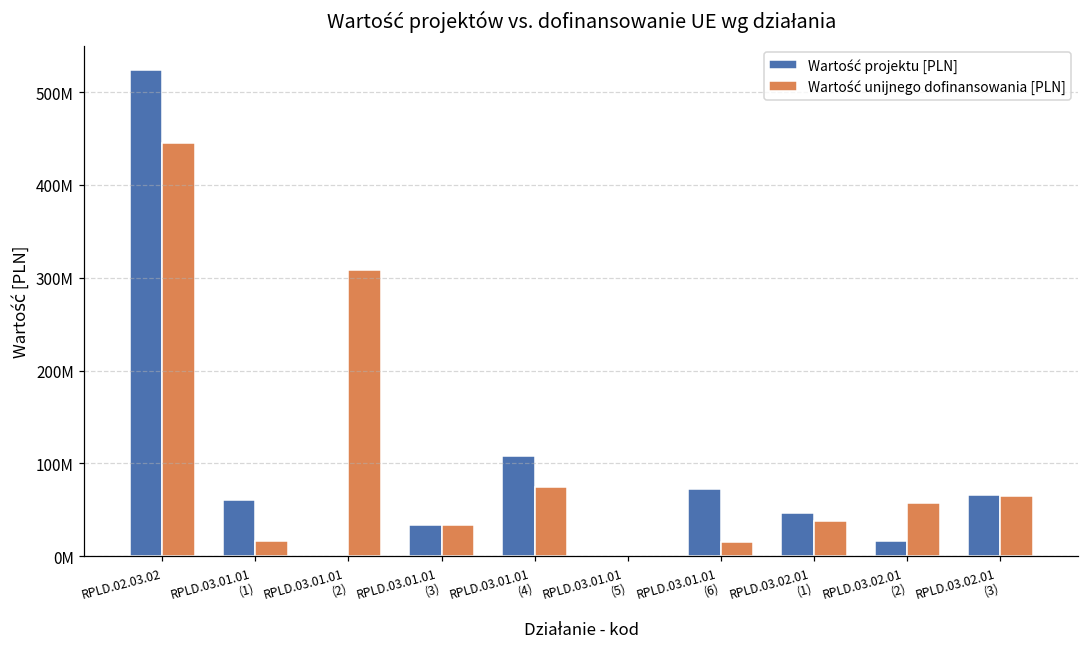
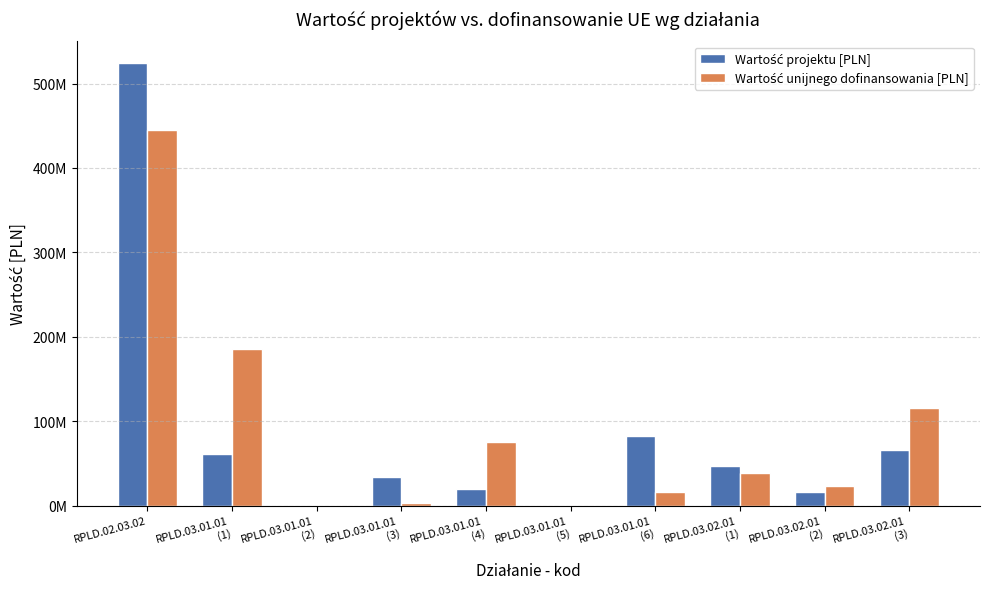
Wartość unijnego dofinansowania [PLN], RPLD.03.01.01 (1): 20000000 -> 190000000
Wartość unijnego dofinansowania [PLN], RPLD.03.01.01 (2): 310000000 -> 0
Wartość unijnego dofinansowania [PLN], RPLD.03.01.01 (3): 30000000 -> 0
Wartość projektu [PLN], RPLD.03.01.01 (4): 110000000 -> 20000000
Wartość projektu [PLN], RPLD.03.01.01 (6): 70000000 -> 80000000
Wartość unijnego dofinansowania [PLN], RPLD.03.02.01 (2): 60000000 -> 20000000
Wartość unijnego dofinansowania [PLN], RPLD.03.02.01 (3): 60000000 -> 120000000
